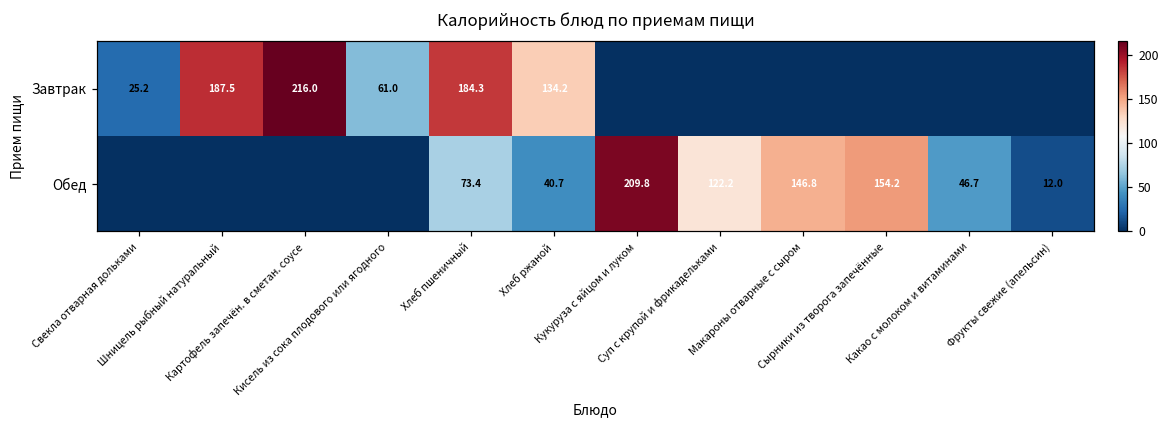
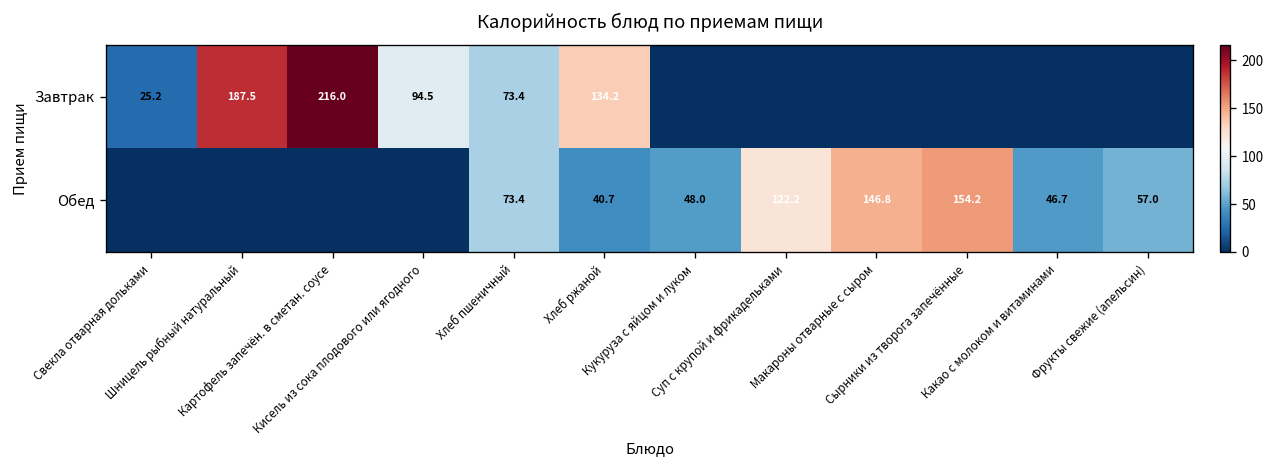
Завтрак, Кисель из сока плодового или ягодного: 61.0 -> 94.5
Завтрак, Хлеб пшеничный: 184.3 -> 73.4
Обед, Кукуруза с яйцом и луком: 209.8 -> 48.0
Обед, Фрукты свежие (апельсин): 12.0 -> 57.0
